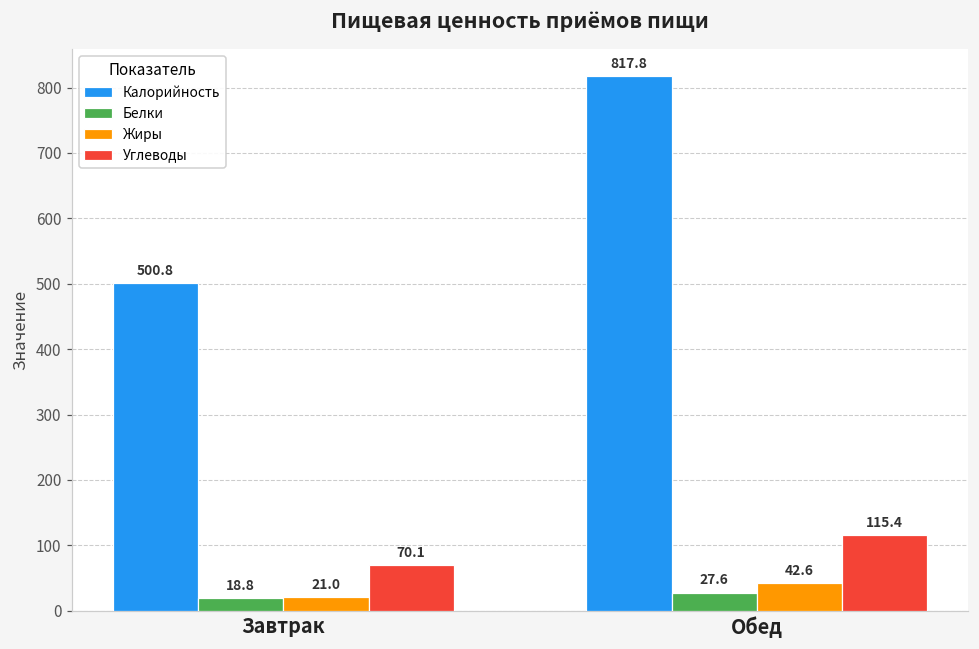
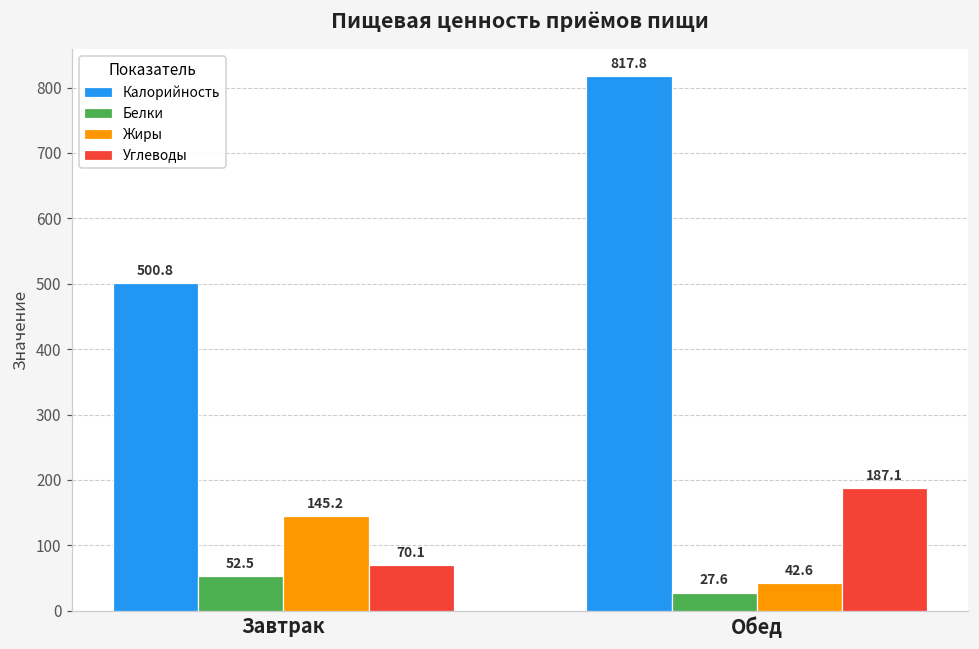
Белки, Завтрак: 18.8 -> 52.5
Жиры, Завтрак: 21.0 -> 145.2
Углеводы, Обед: 115.4 -> 187.1
